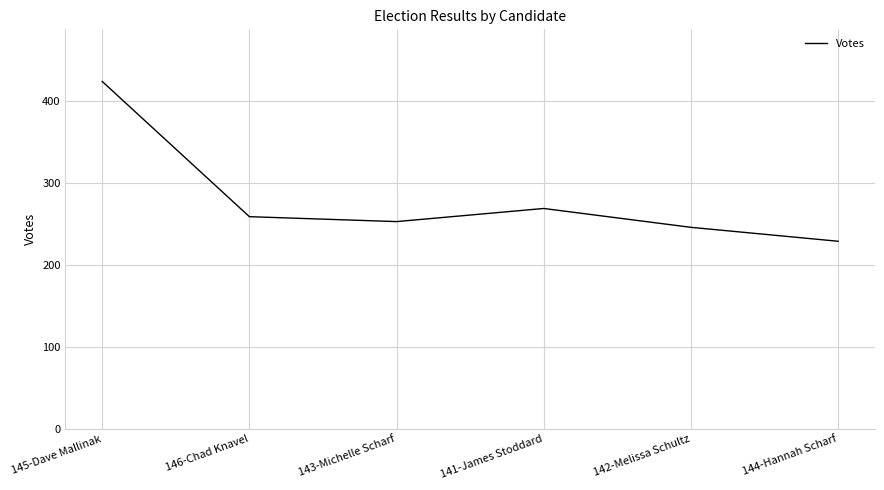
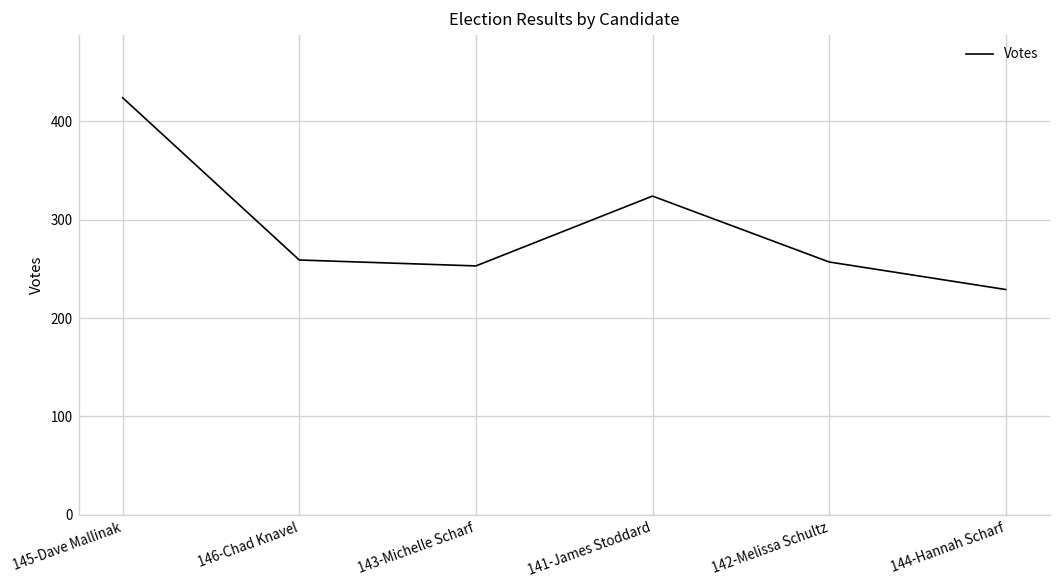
141-James Stoddard: 270 -> 320
142-Melissa Schultz: 250 -> 260
